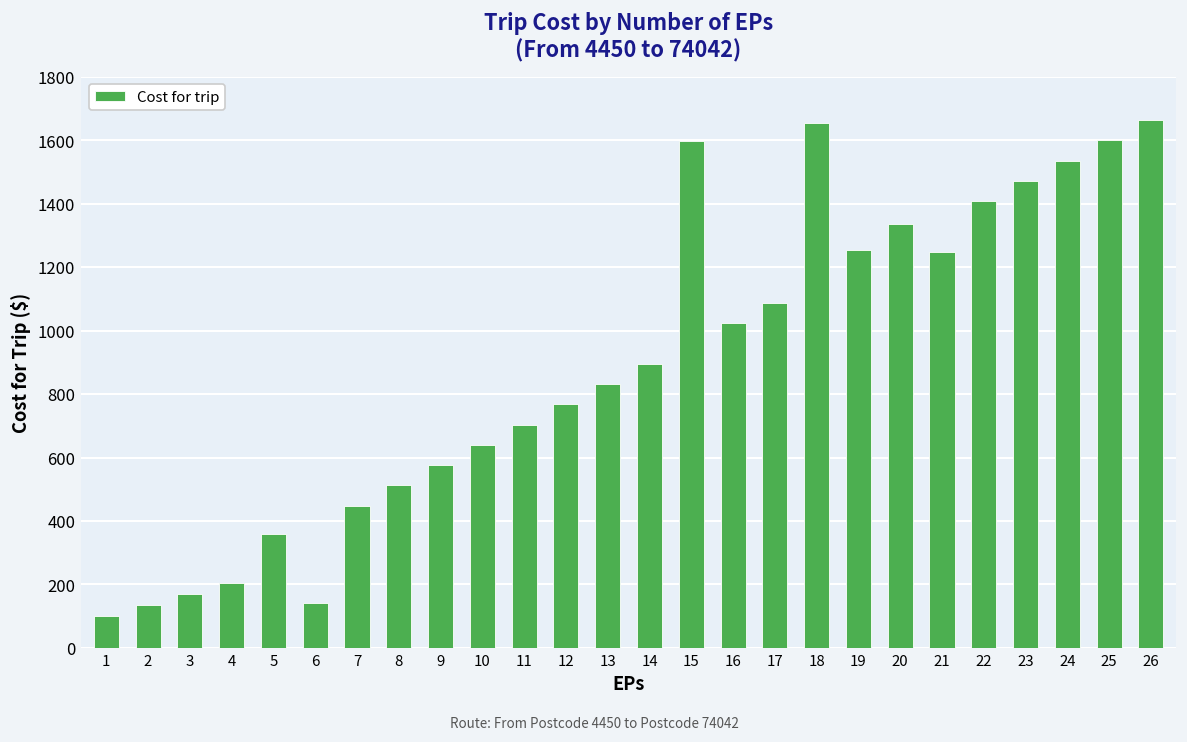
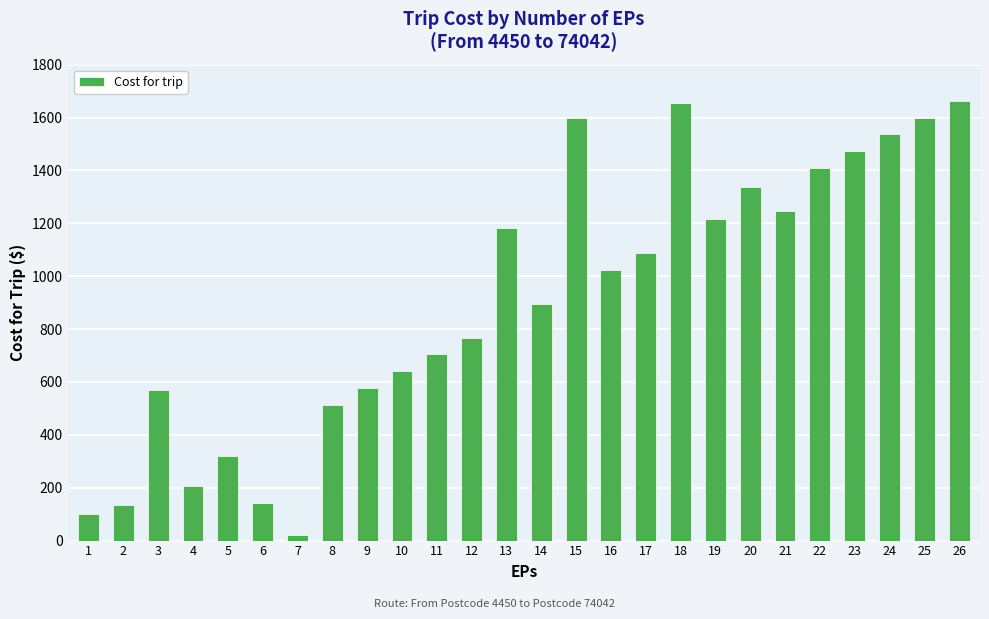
3: 170 -> 570
5: 360 -> 320
7: 450 -> 20
13: 830 -> 1180
19: 1250 -> 1220
